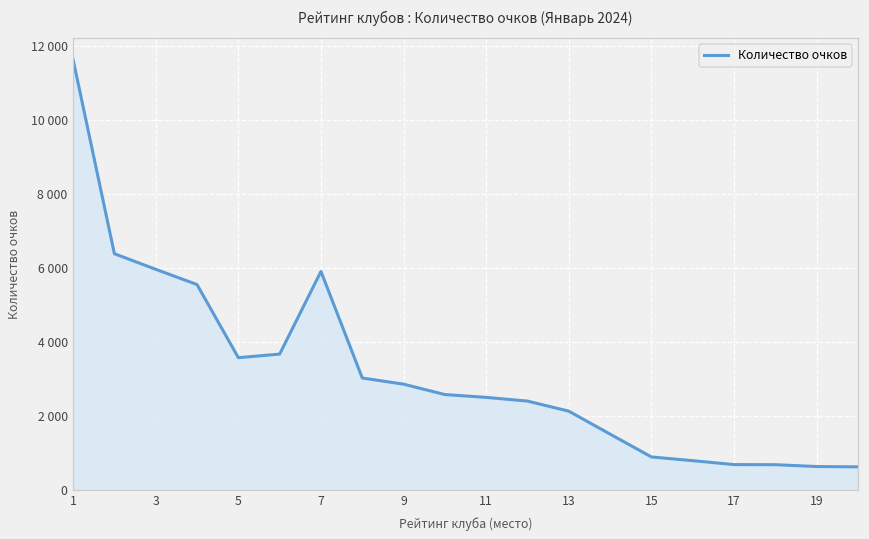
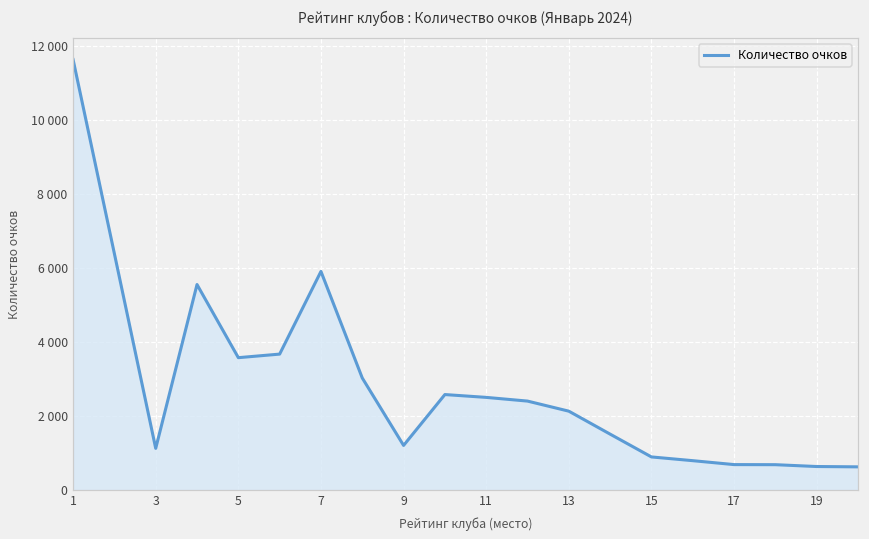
3: 6000 -> 1100
9: 2900 -> 1200
